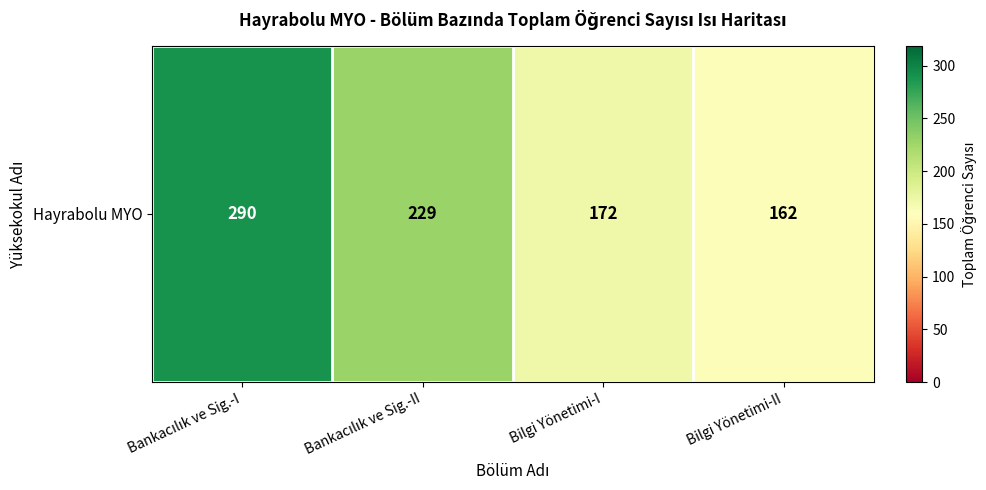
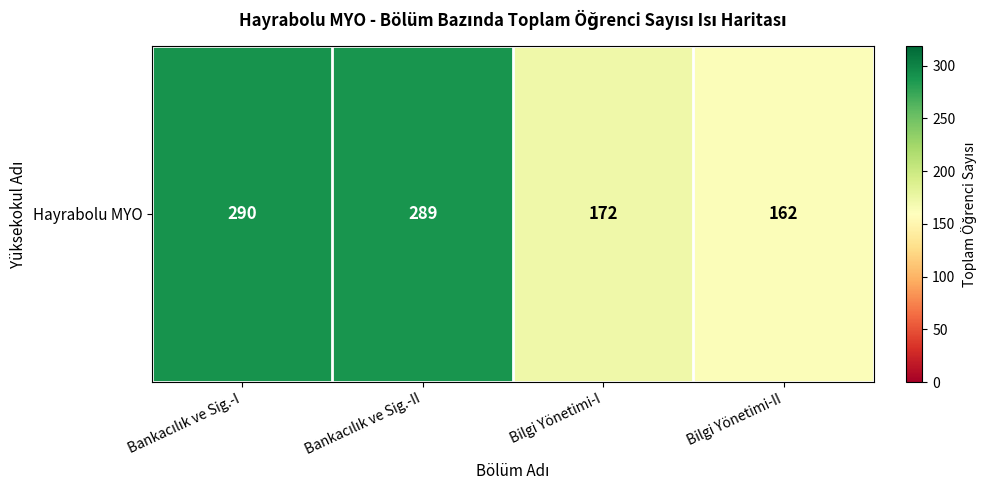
Hayrabolu MYO, Bankacılık ve Sig.-II: 229 -> 289
